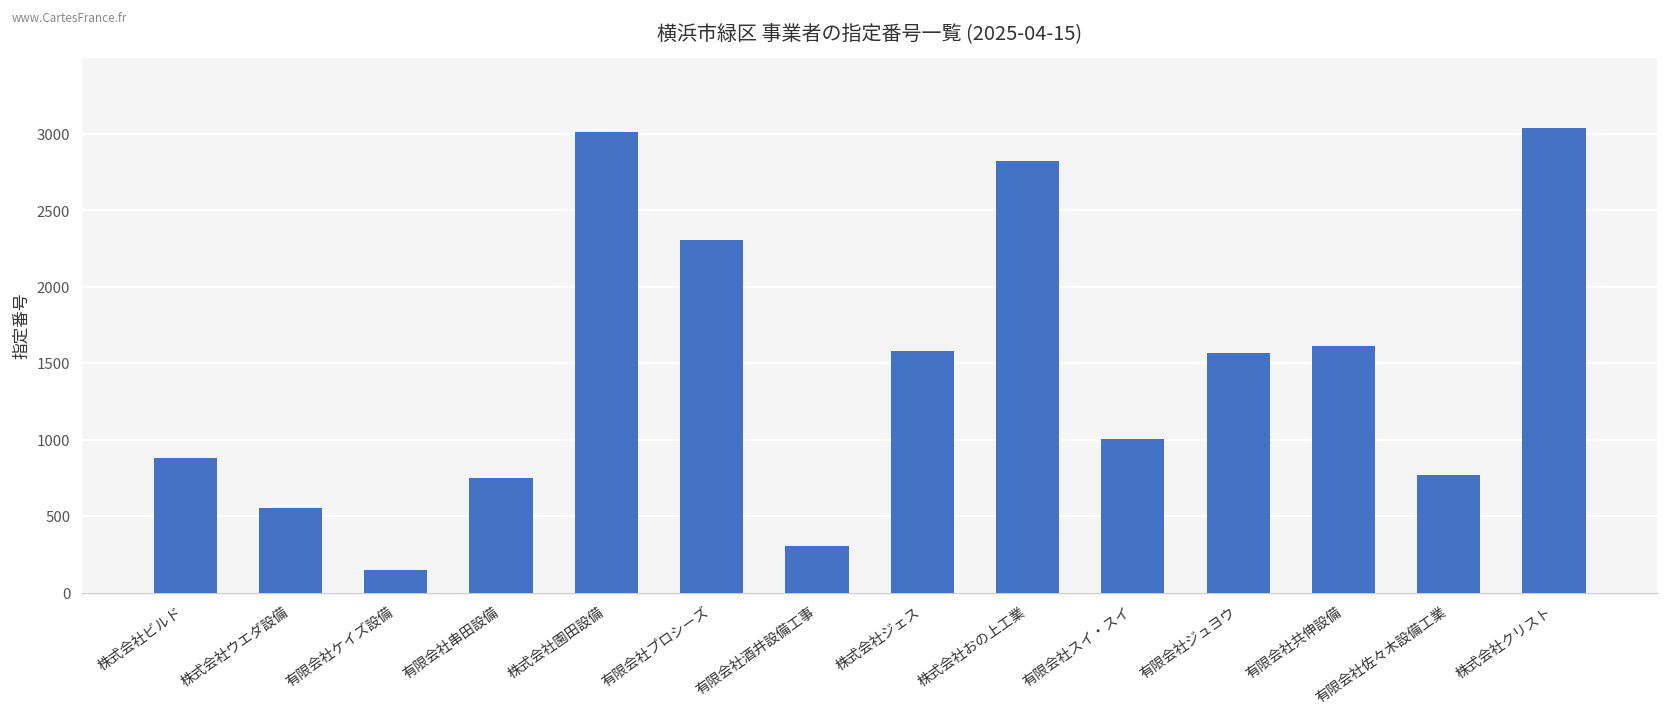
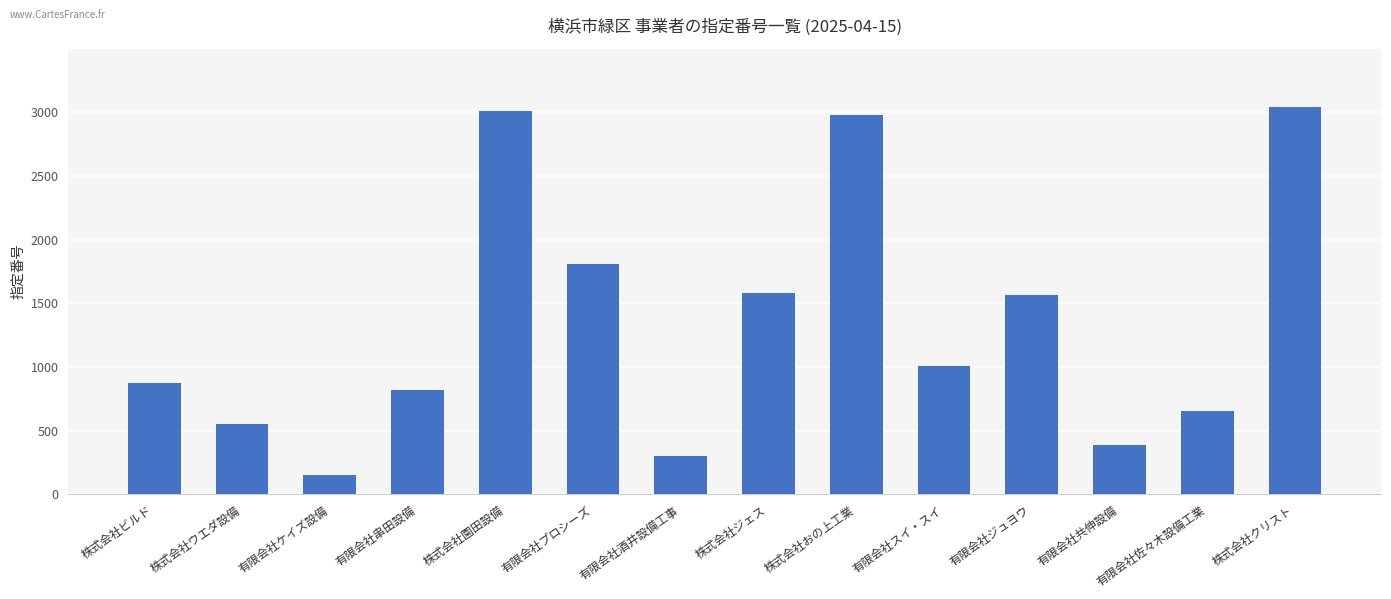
有限会社串田設備: 750 -> 820
有限会社プロシーズ: 2300 -> 1810
株式会社おの上工業: 2820 -> 2980
有限会社共伸設備: 1610 -> 390
有限会社佐々木設備工業: 770 -> 660
